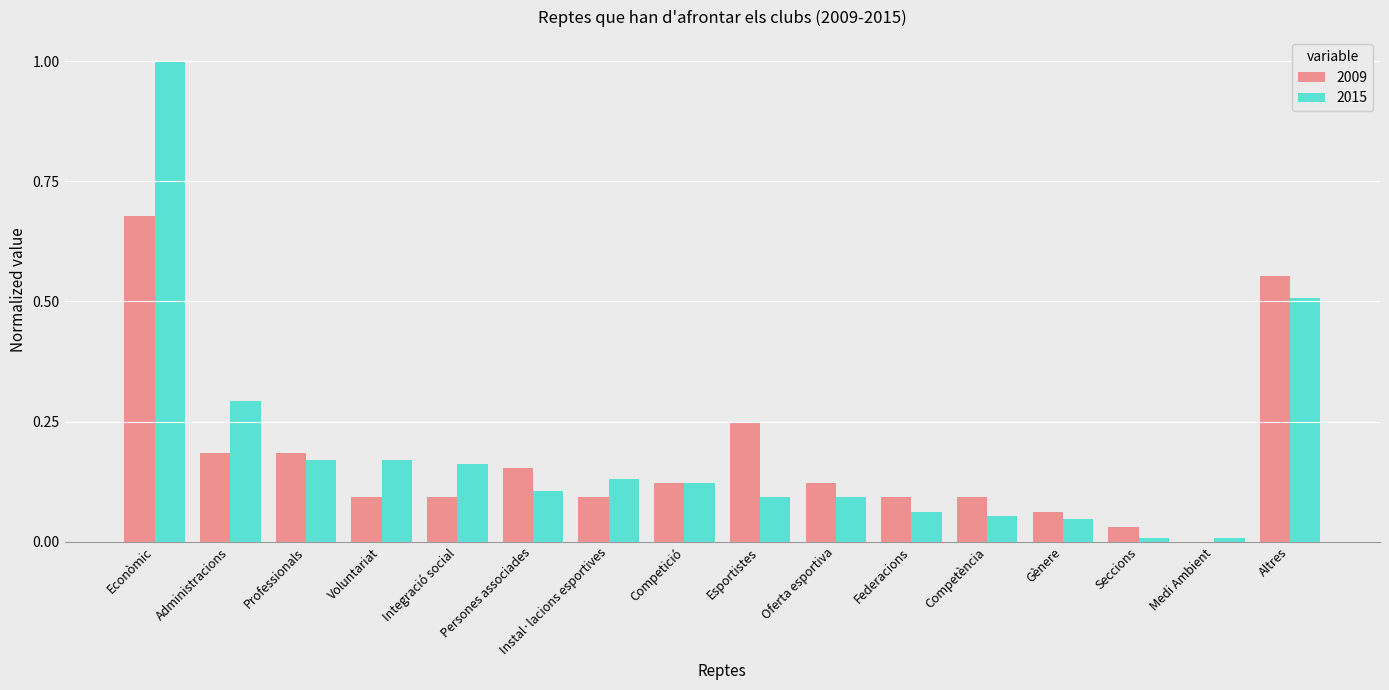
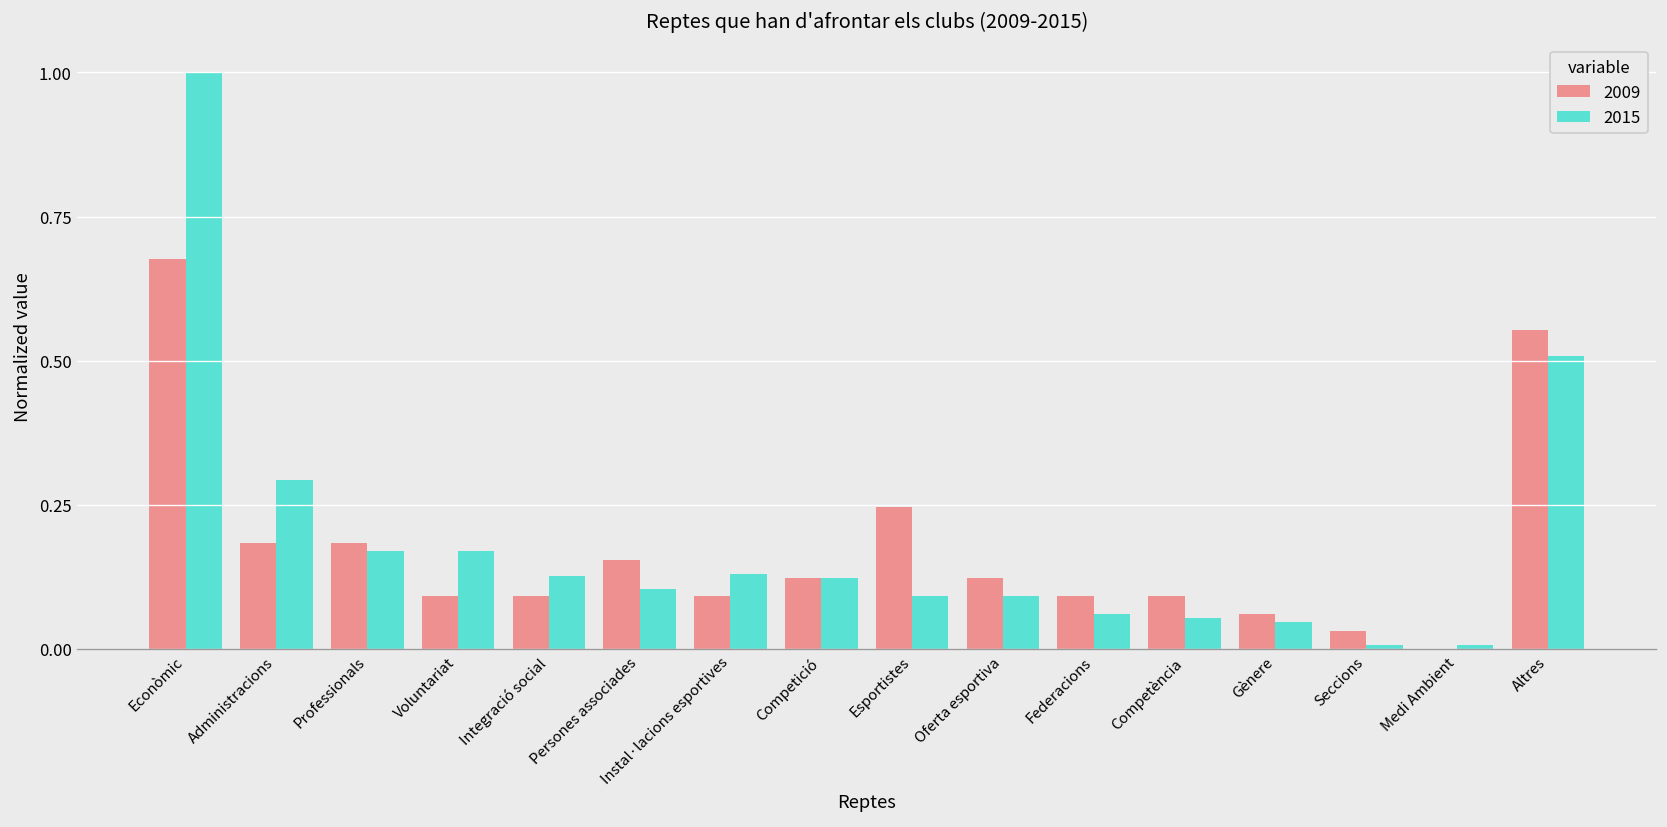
2015, Integració social: 0.16 -> 0.13
